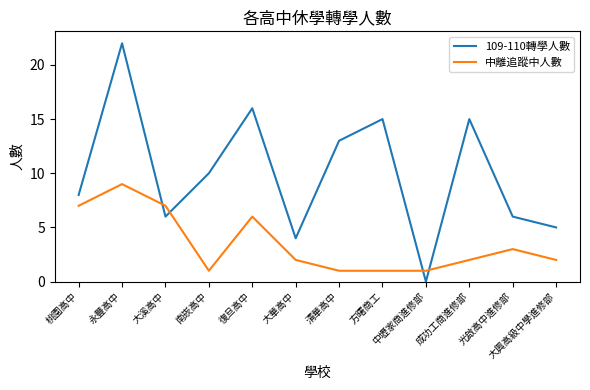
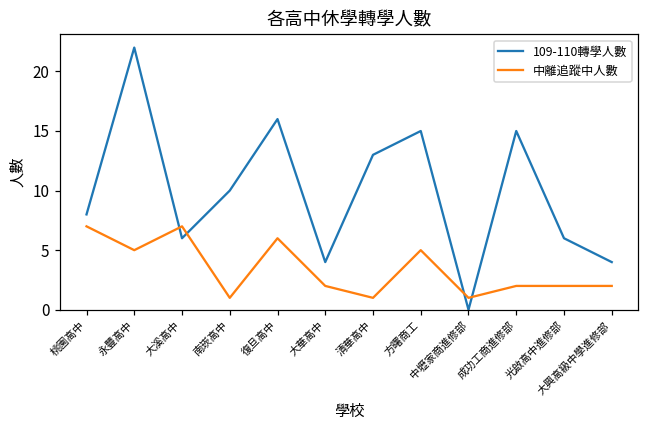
中離追蹤中人數, 永豐高中: 9 -> 5
中離追蹤中人數, 方曙商工: 1 -> 5
中離追蹤中人數, 光啟高中進修部: 3 -> 2
109-110轉學人數, 大興高級中學進修部: 5 -> 4
